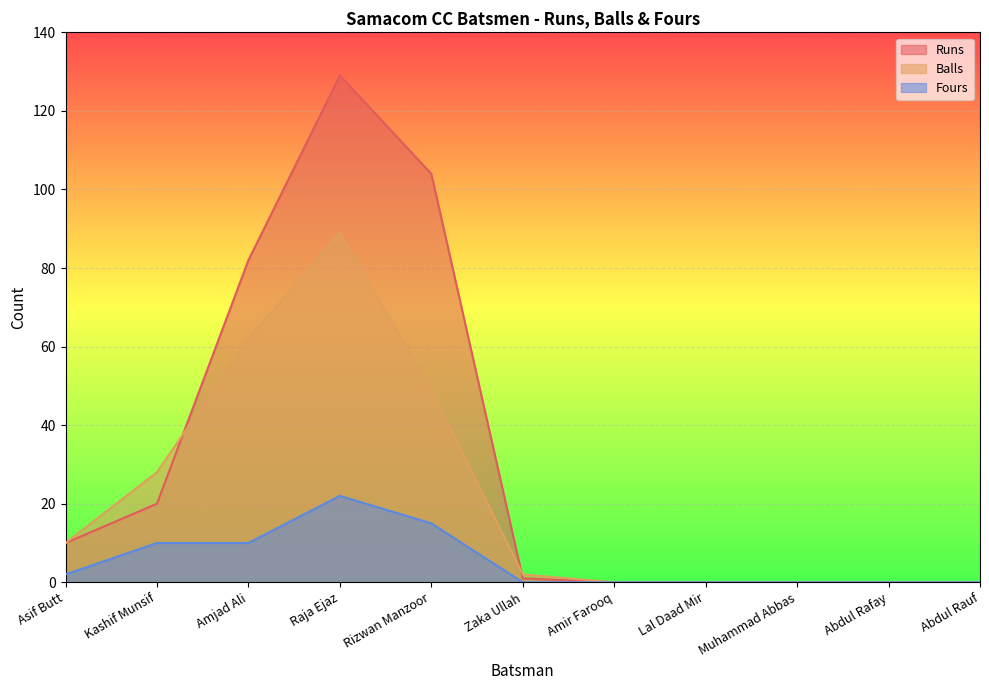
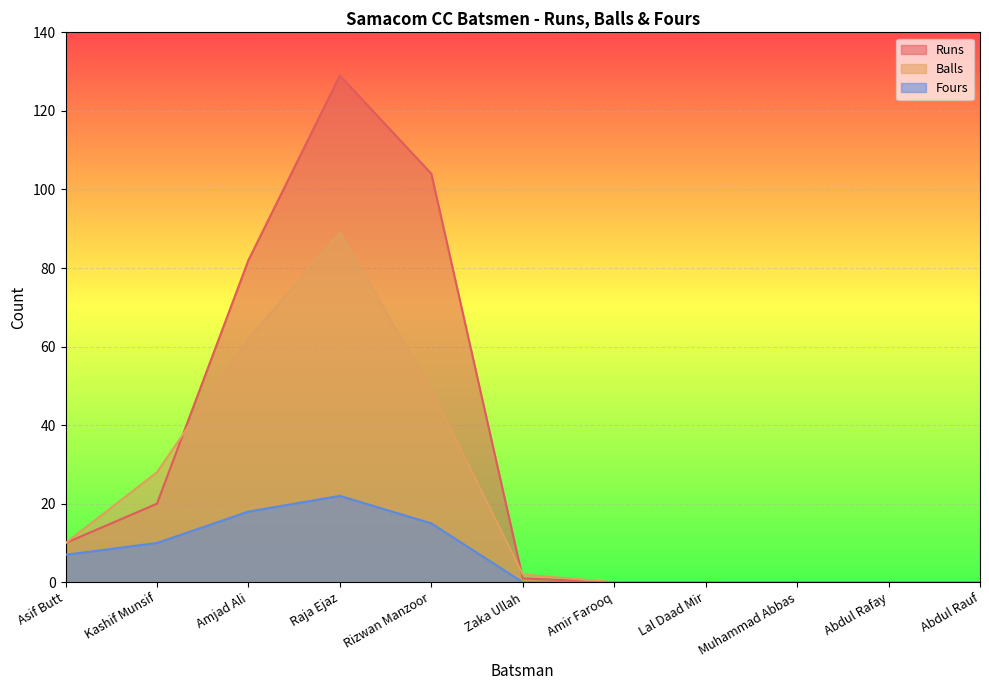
Fours, Asif Butt: 2 -> 7
Fours, Amjad Ali: 10 -> 18
